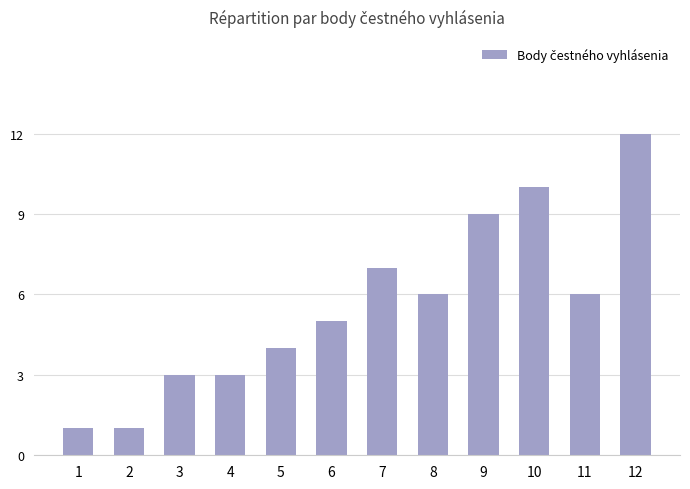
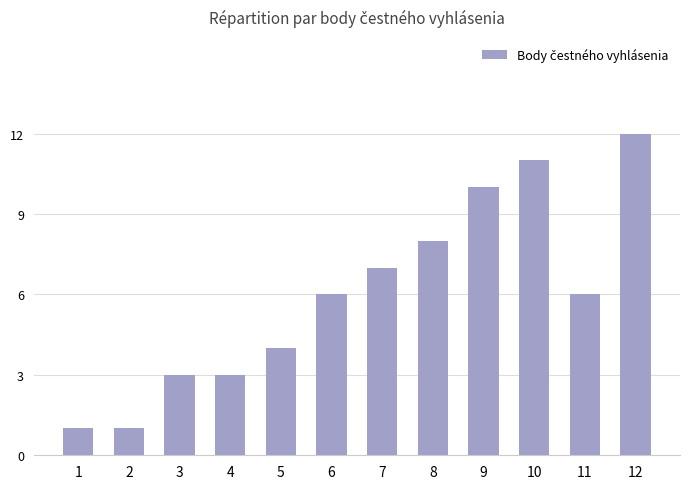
6: 5 -> 6
8: 6 -> 8
9: 9 -> 10
10: 10 -> 11
